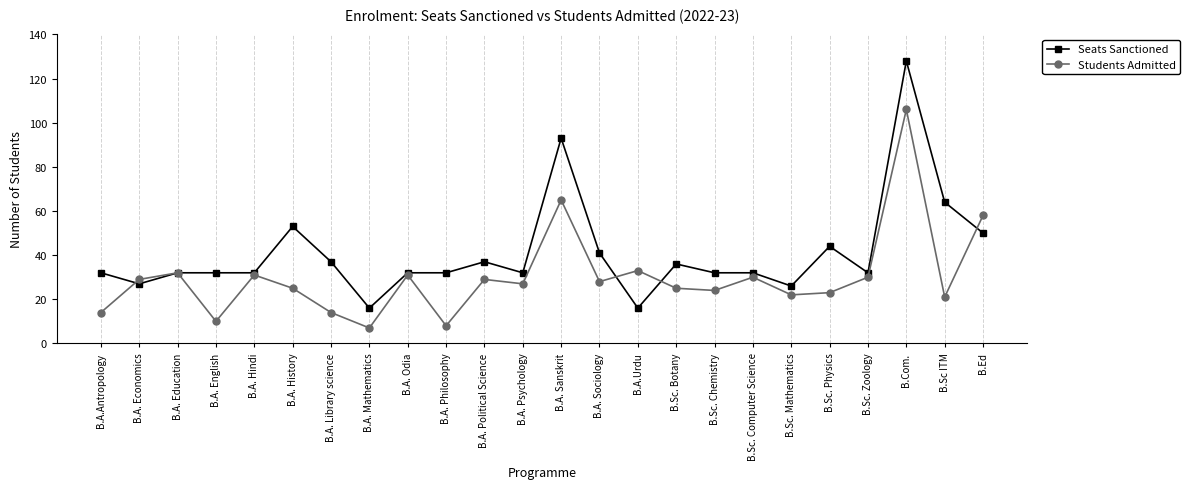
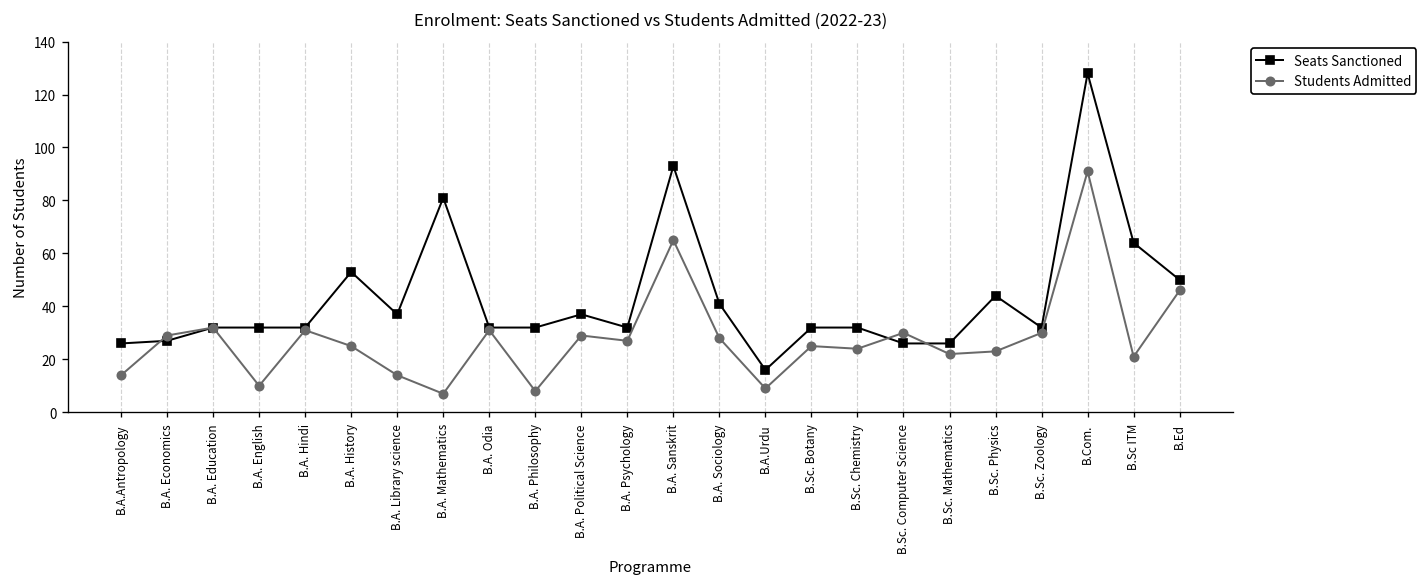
Seats Sanctioned, B.A.Antropology: 32 -> 26
Seats Sanctioned, B.A. Mathematics: 16 -> 81
Students Admitted, B.A.Urdu: 33 -> 9
Seats Sanctioned, B.Sc. Botany: 36 -> 32
Seats Sanctioned, B.Sc. Computer Science: 32 -> 26
Students Admitted, B.Com.: 106 -> 91
Students Admitted, B.Ed: 58 -> 46
